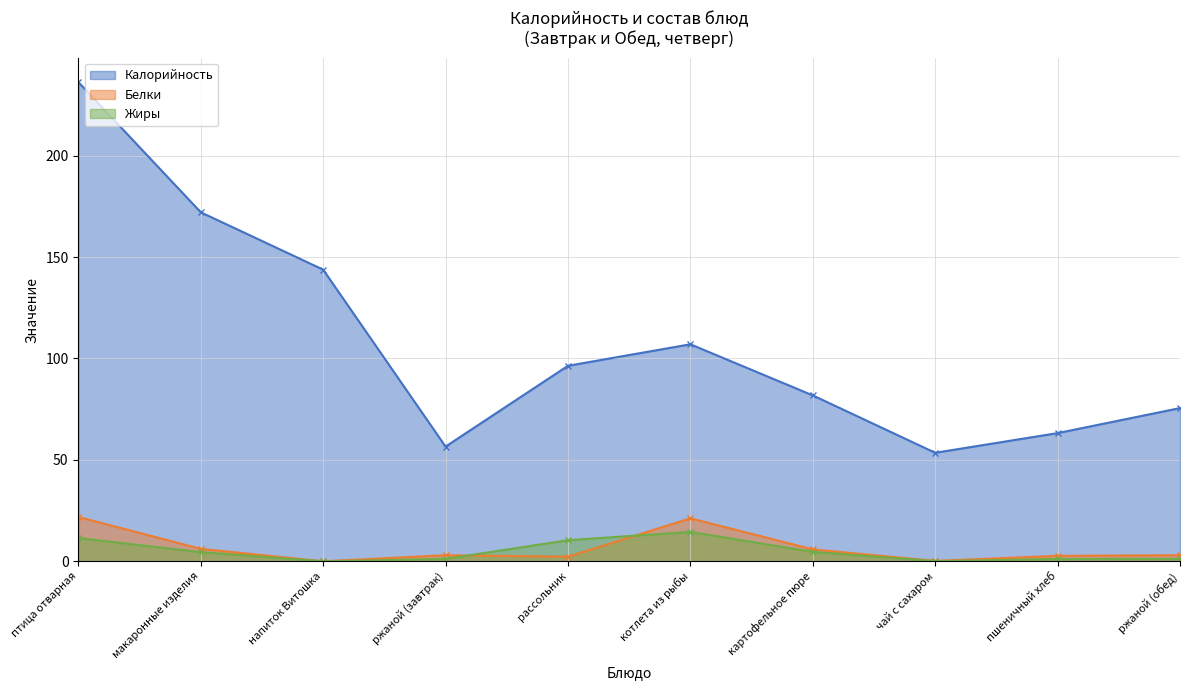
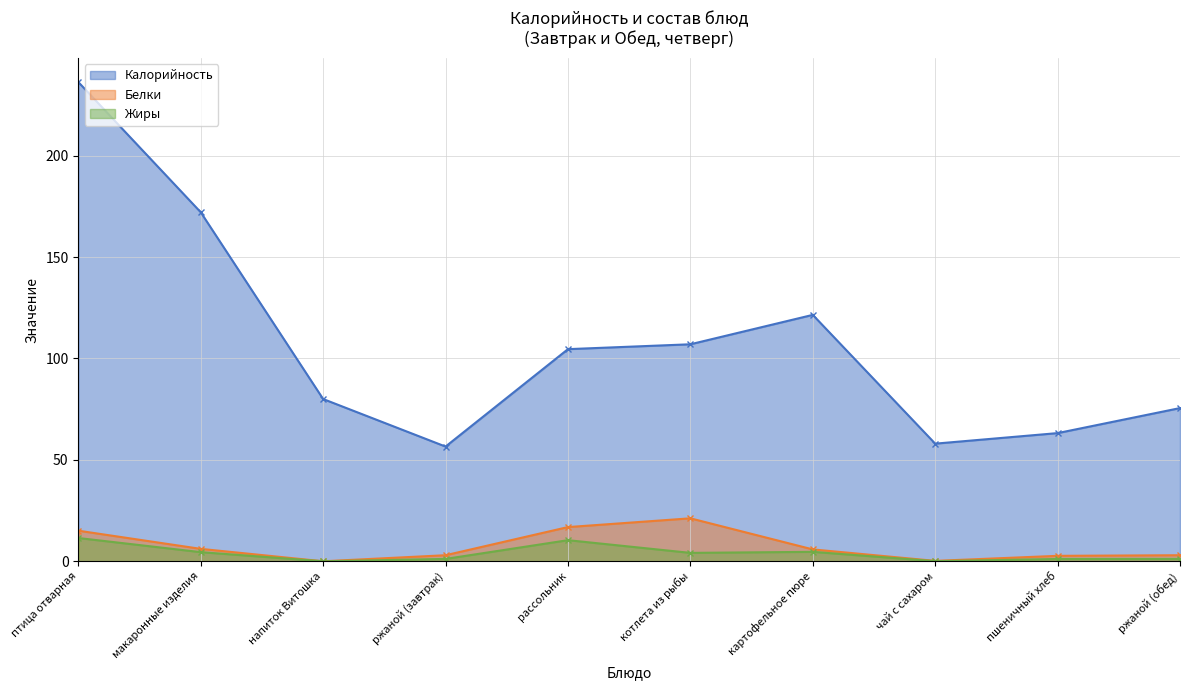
Белки, птица отварная: 22 -> 15
Калорийность, напиток Витошка: 144 -> 80
Калорийность, рассольник: 96 -> 105
Белки, рассольник: 2 -> 17
Жиры, котлета из рыбы: 14 -> 4
Калорийность, картофельное пюре: 82 -> 122
Калорийность, чай с сахаром: 54 -> 58
